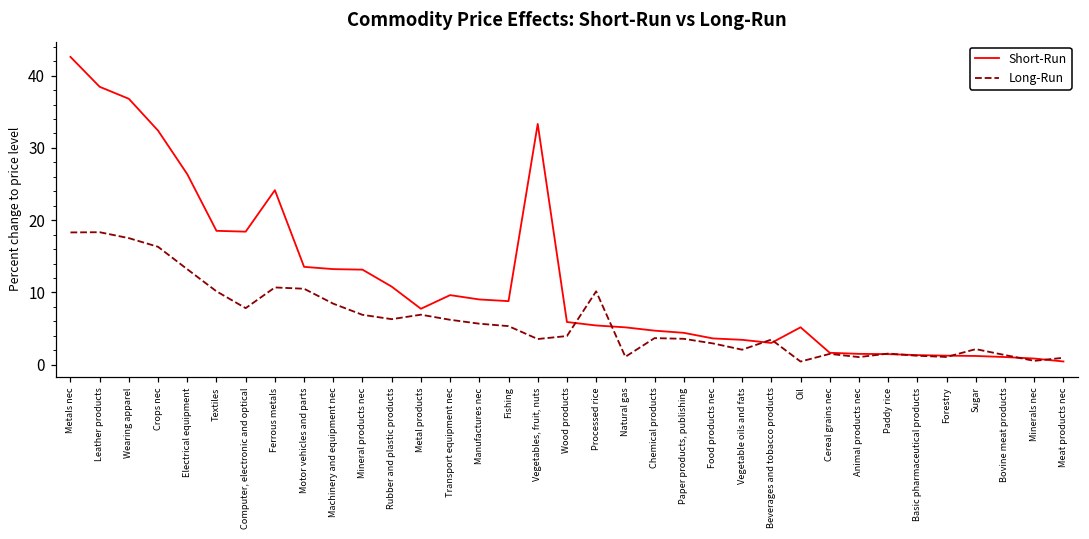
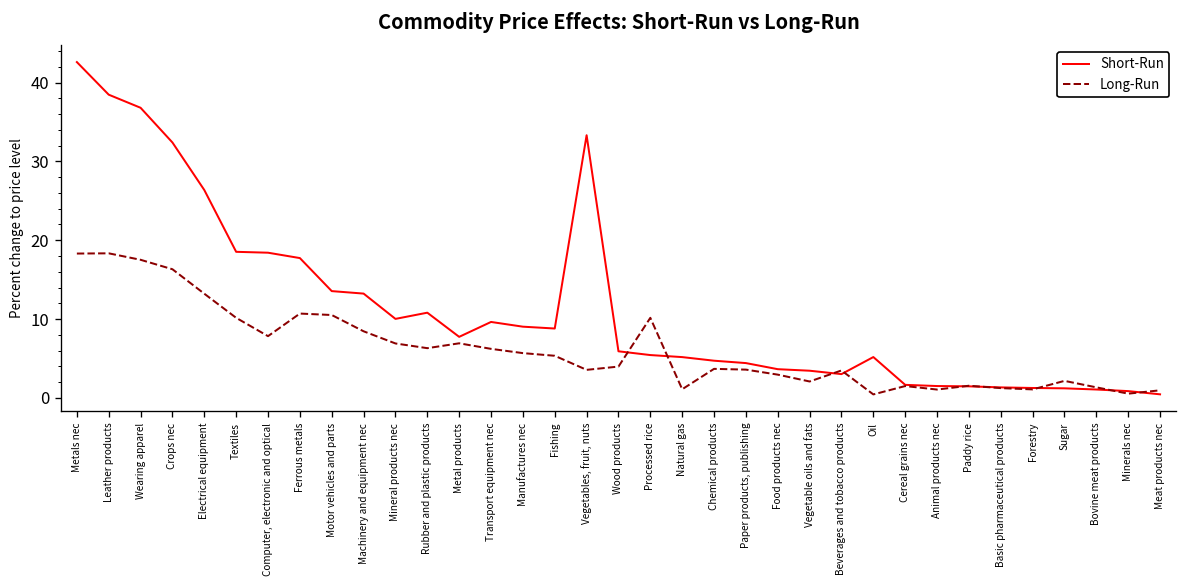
Short-Run, Ferrous metals: 24 -> 18
Short-Run, Mineral products nec: 13 -> 10
